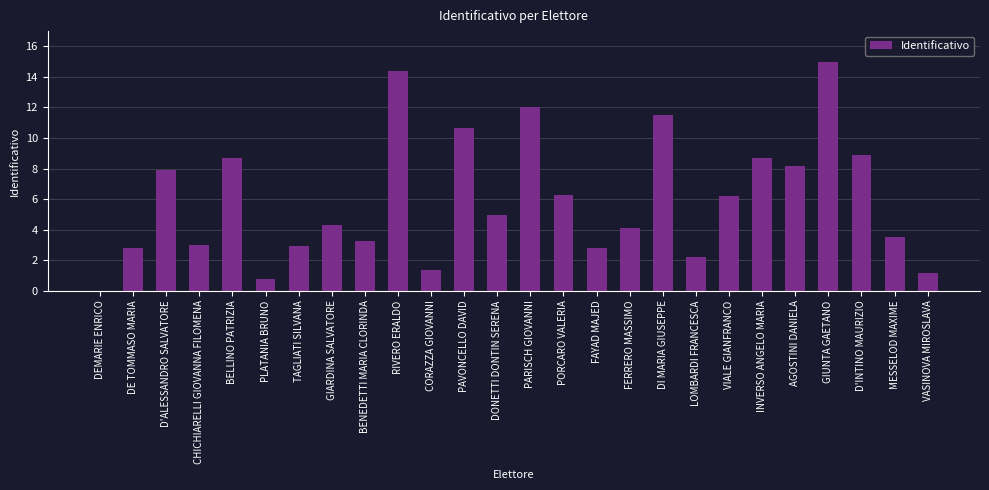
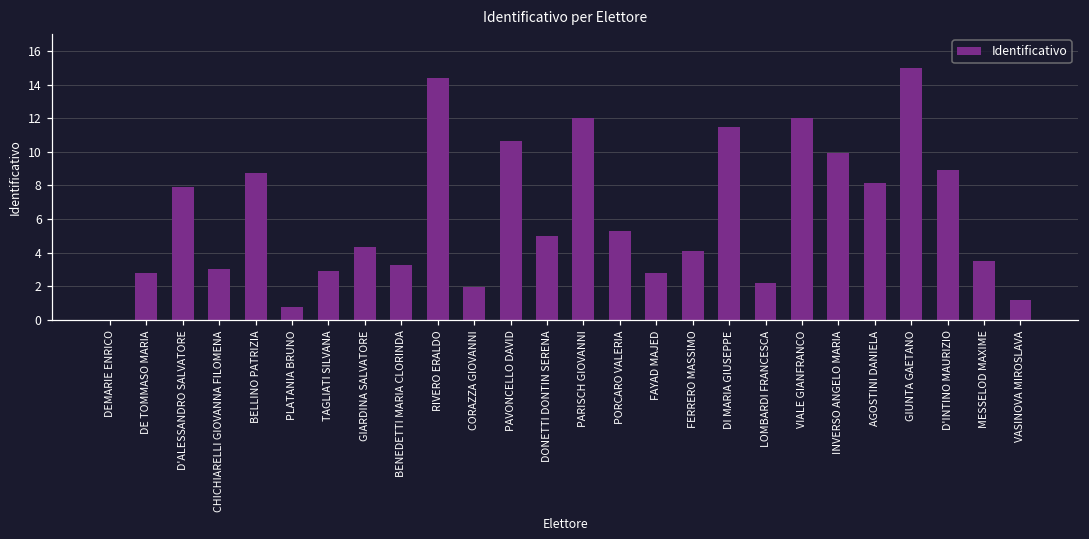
CORAZZA GIOVANNI: 1.4 -> 2.0
PORCARO VALERIA: 6.3 -> 5.3
VIALE GIANFRANCO: 6.2 -> 12.0
INVERSO ANGELO MARIA: 8.7 -> 9.9
